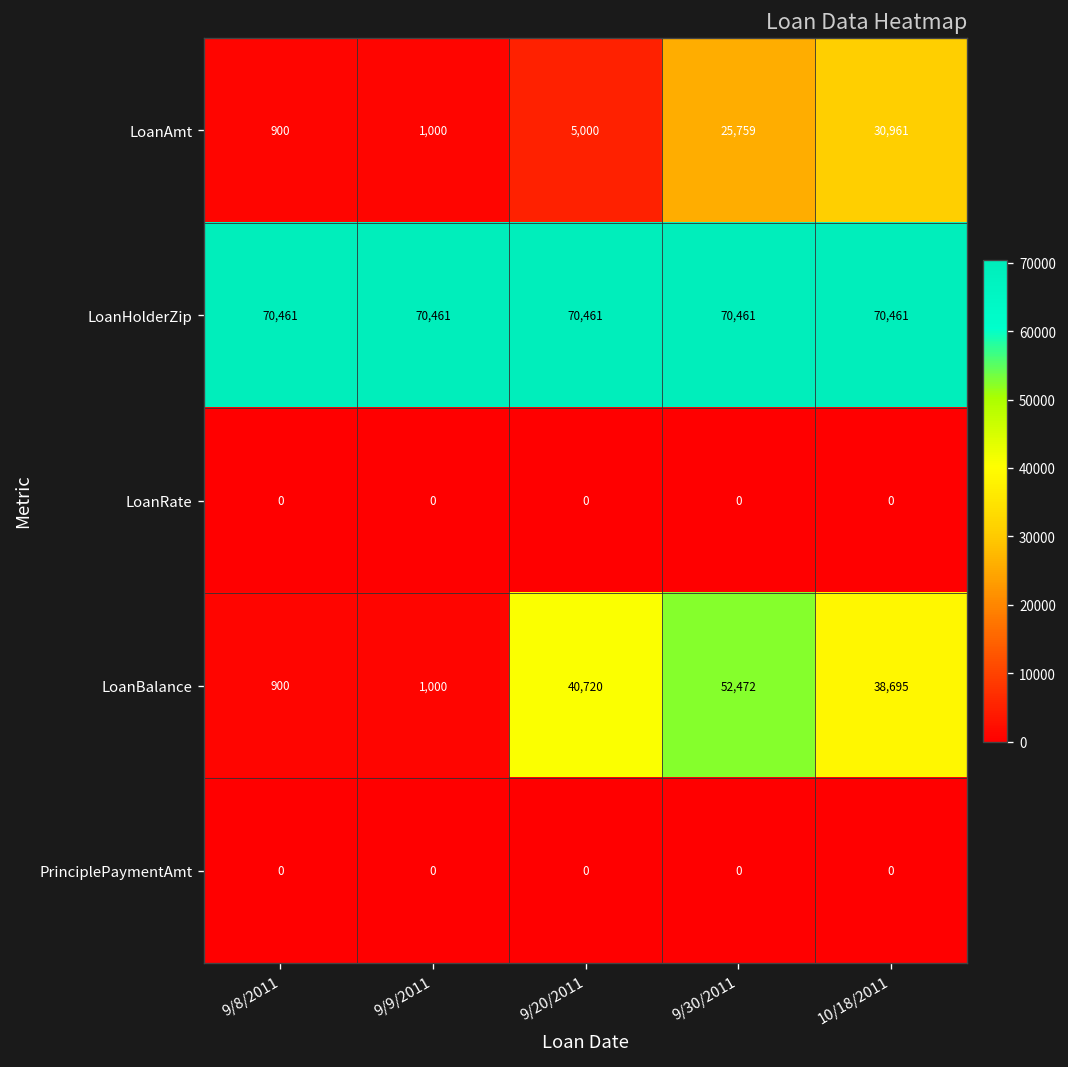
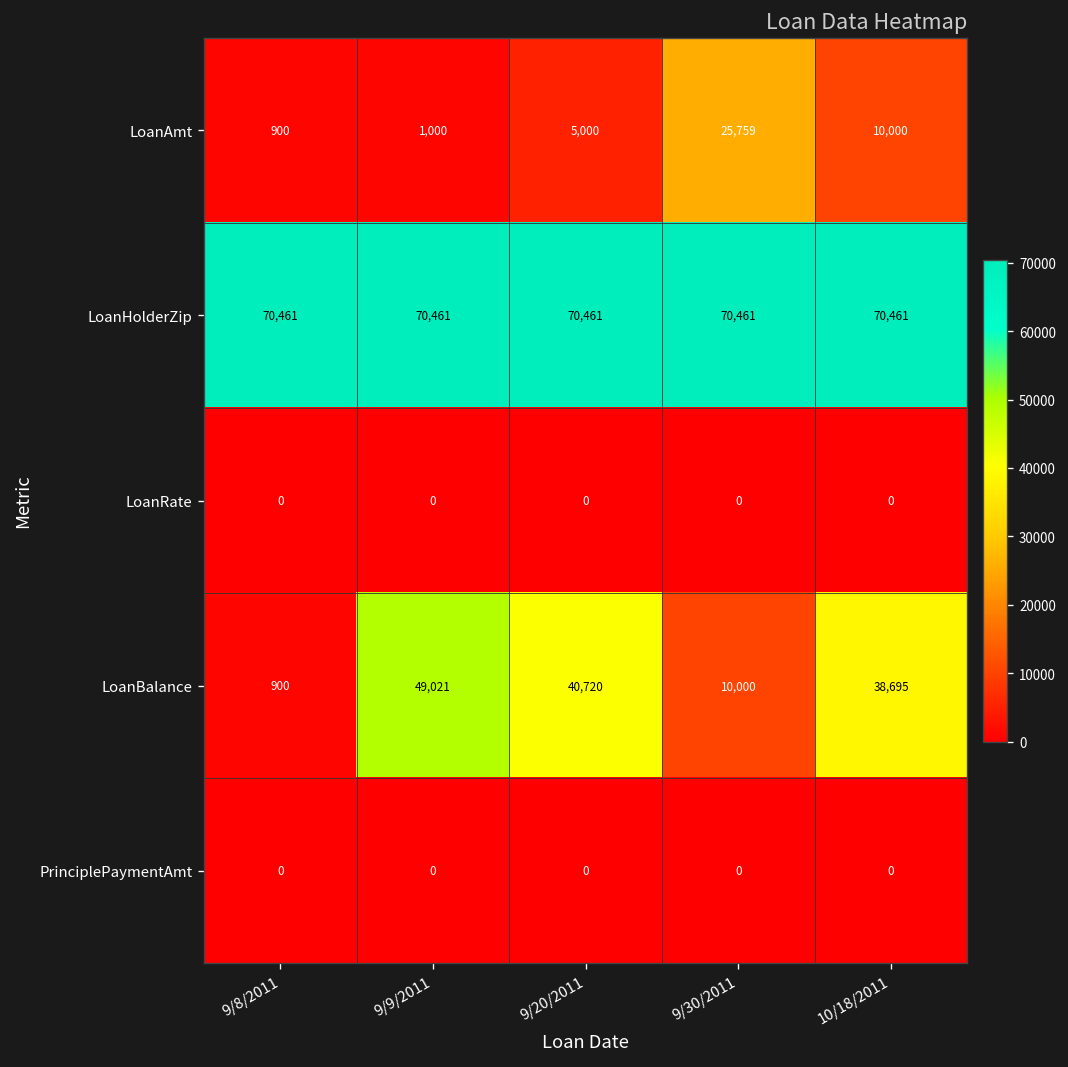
LoanAmt, 10/18/2011: 30,961 -> 10,000
LoanBalance, 9/9/2011: 1,000 -> 49,021
LoanBalance, 9/30/2011: 52,472 -> 10,000
